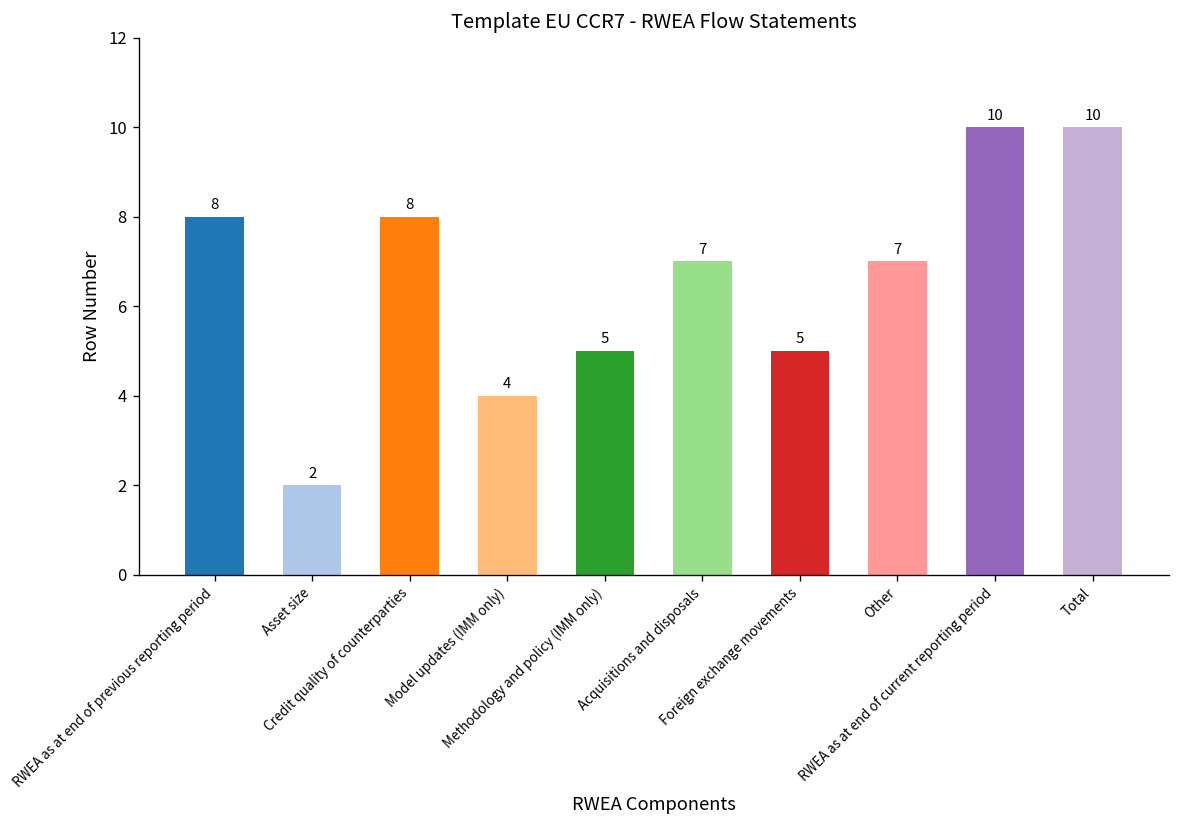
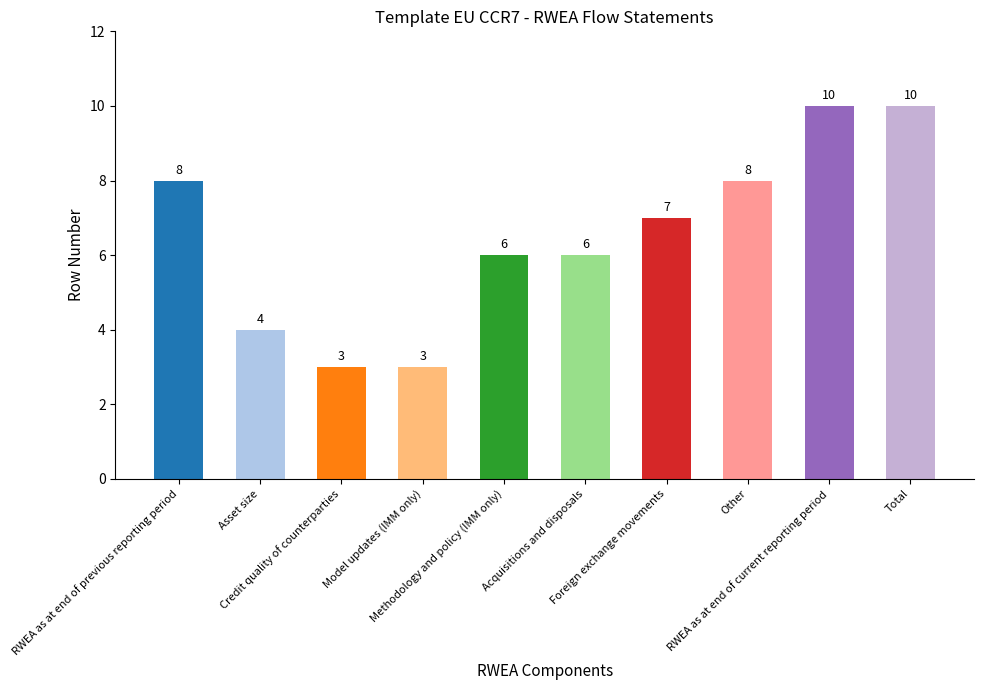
Asset size: 2 -> 4
Credit quality of counterparties: 8 -> 3
Model updates (IMM only): 4 -> 3
Methodology and policy (IMM only): 5 -> 6
Acquisitions and disposals: 7 -> 6
Foreign exchange movements: 5 -> 7
Other: 7 -> 8
